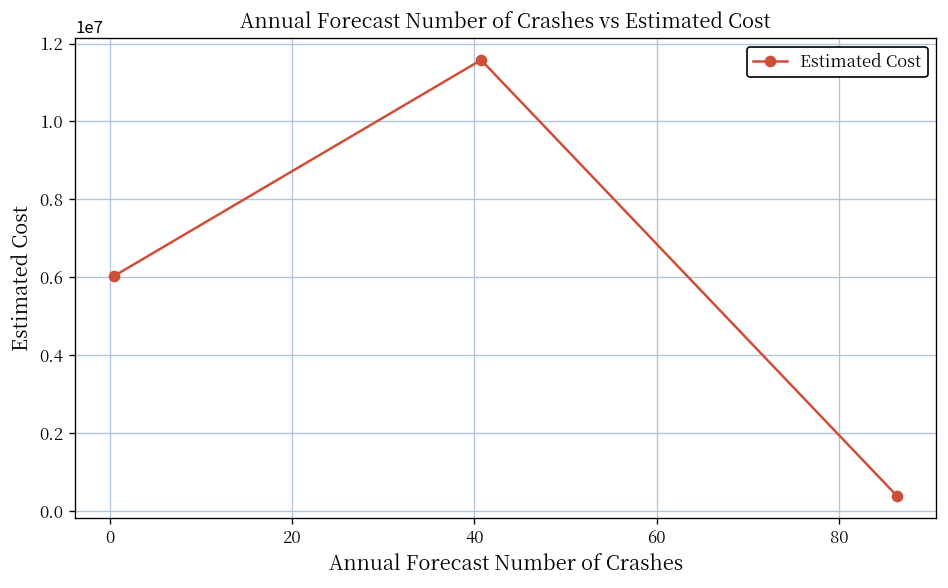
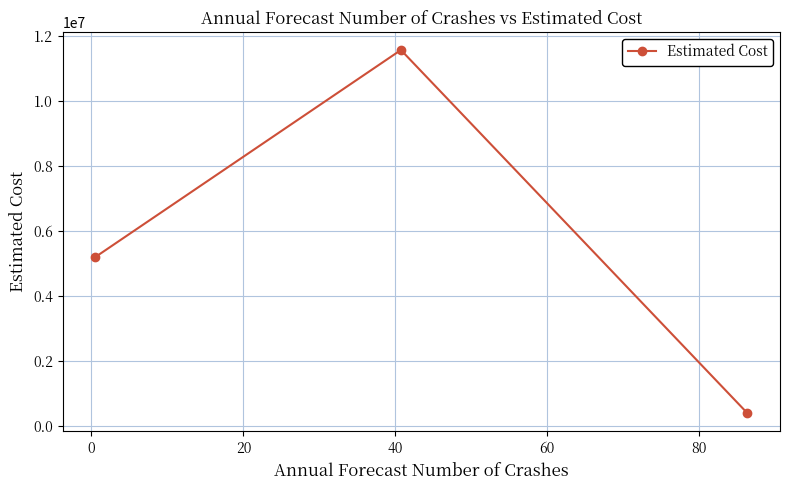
0: 6000000 -> 5200000
